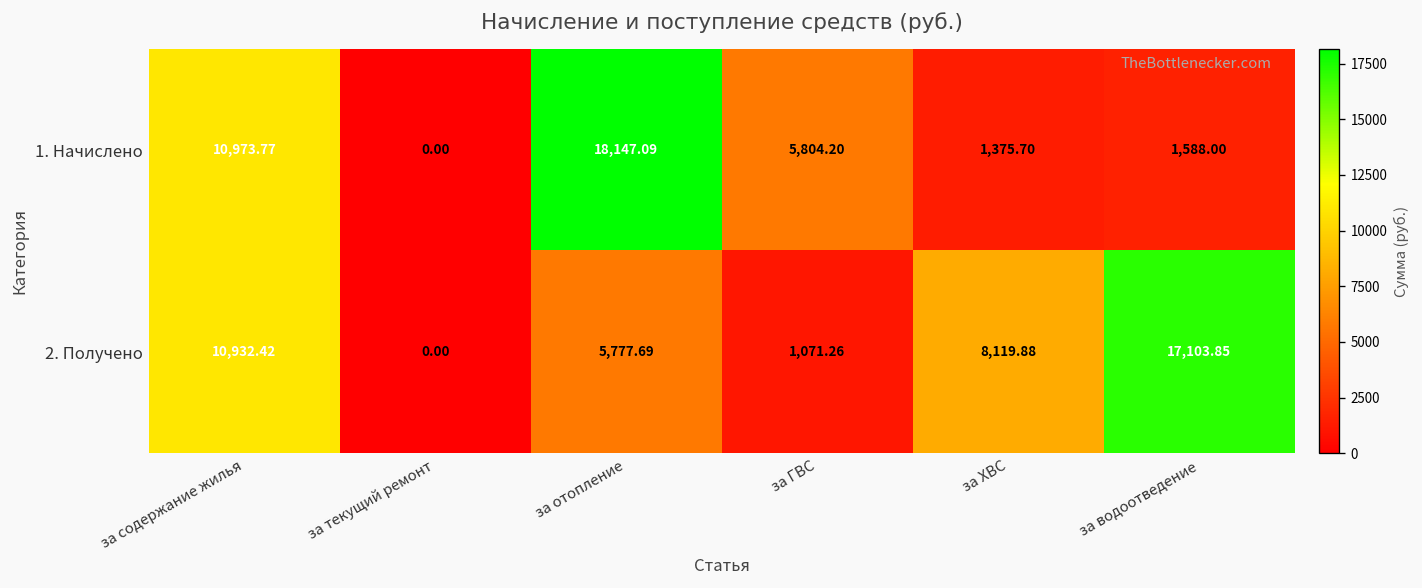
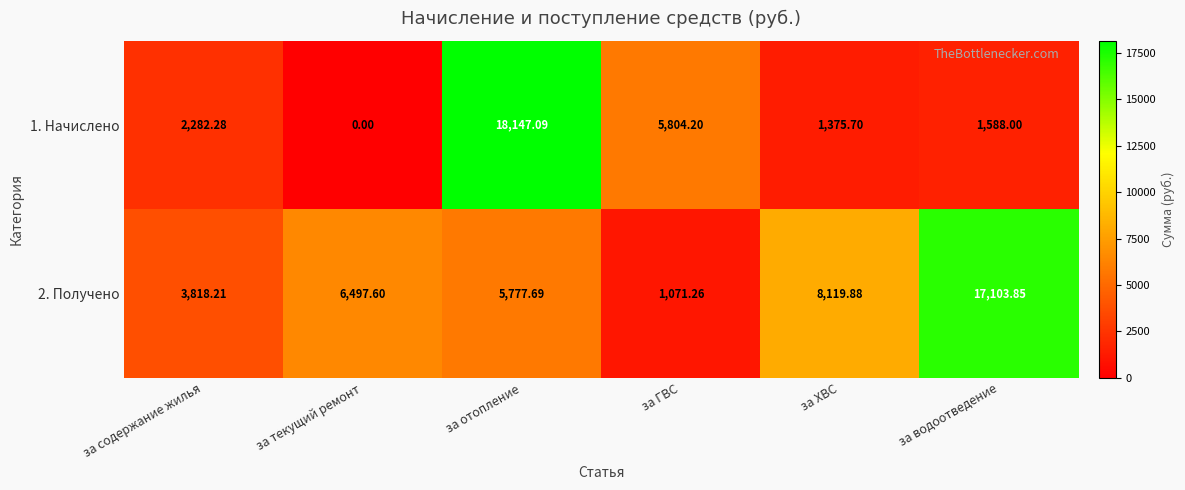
1. Начислено, за содержание жилья: 10,973.77 -> 2,282.28
2. Получено, за содержание жилья: 10,932.42 -> 3,818.21
2. Получено, за текущий ремонт: 0.00 -> 6,497.60
